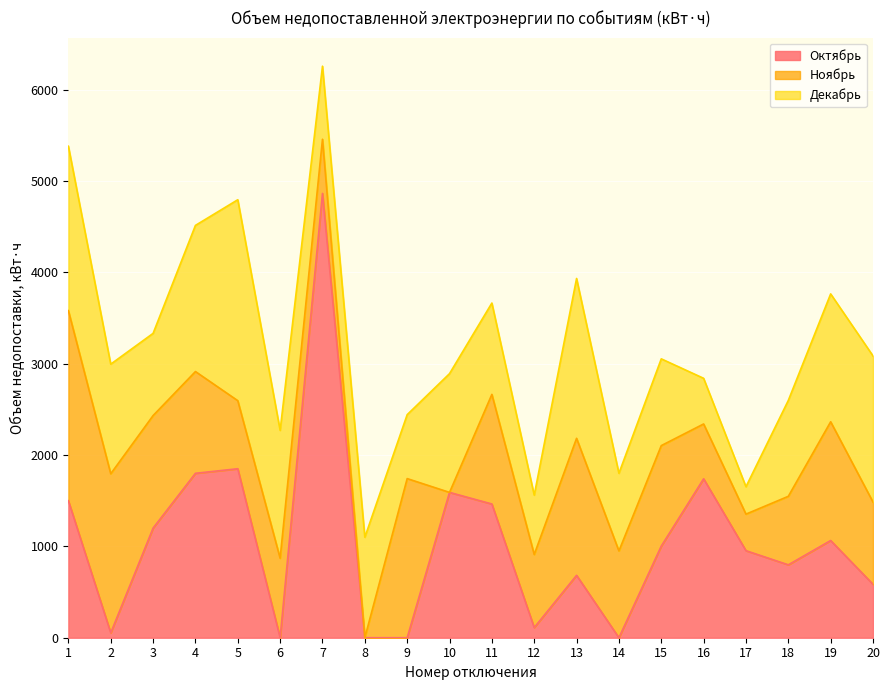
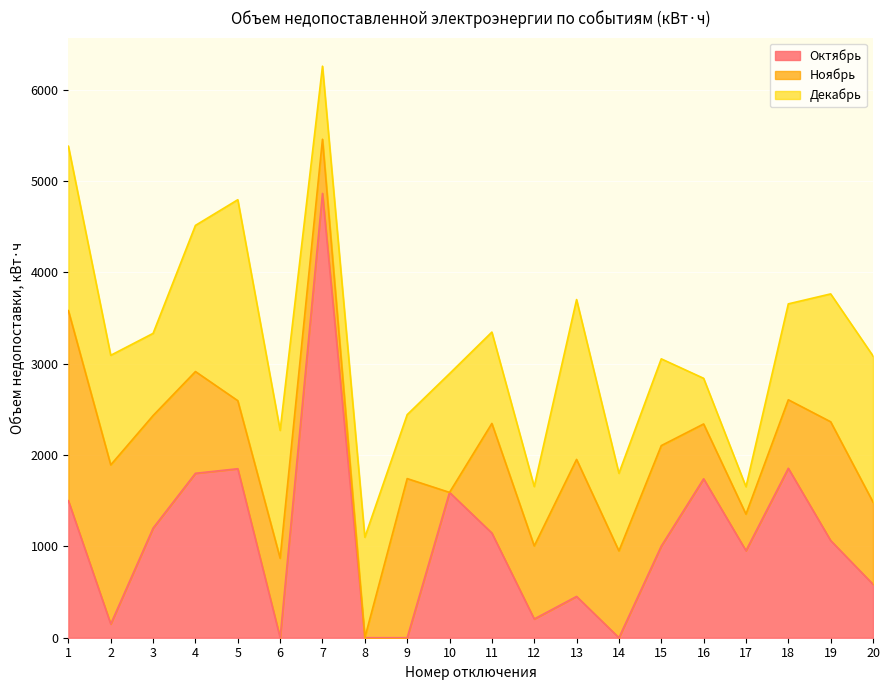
Октябрь, 2: 100 -> 200
Октябрь, 11: 1500 -> 1100
Октябрь, 12: 100 -> 200
Октябрь, 13: 700 -> 500
Октябрь, 18: 800 -> 1900
